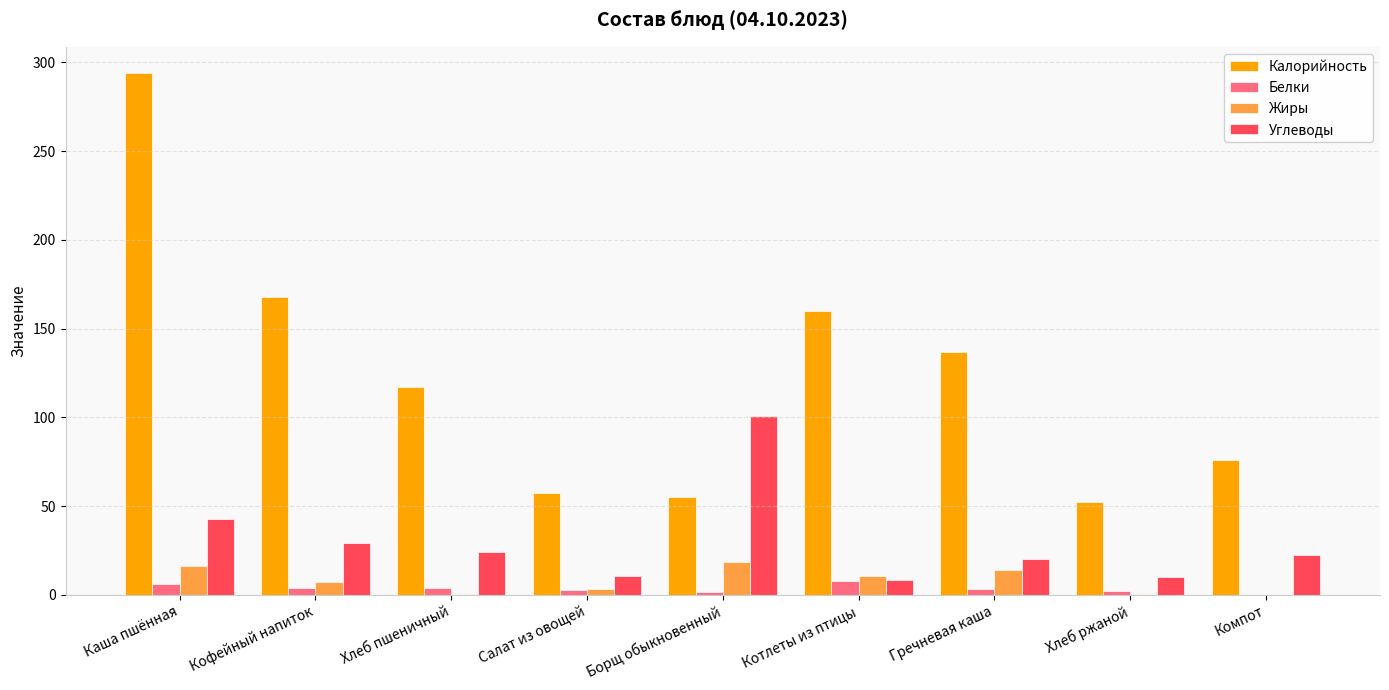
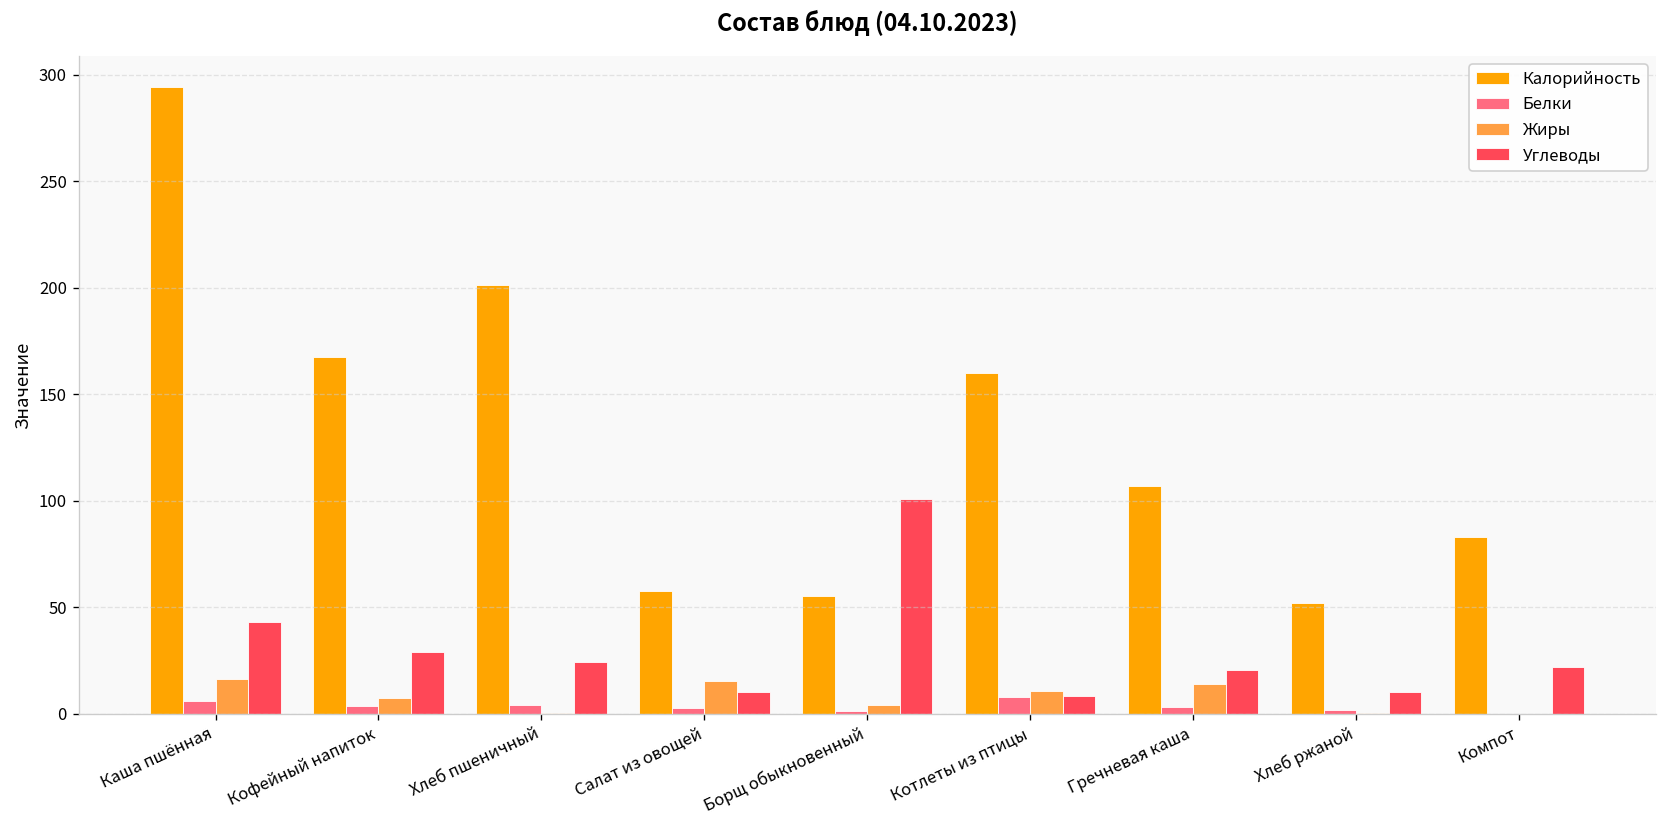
Калорийность, Хлеб пшеничный: 117 -> 201
Жиры, Салат из овощей: 3 -> 15
Жиры, Борщ обыкновенный: 18 -> 4
Калорийность, Гречневая каша: 137 -> 107
Калорийность, Компот: 76 -> 83
